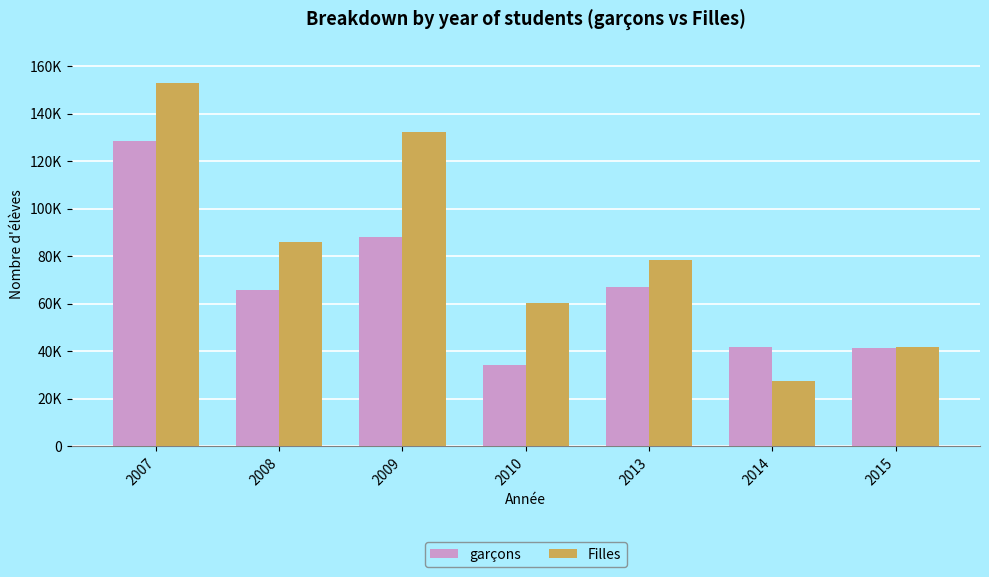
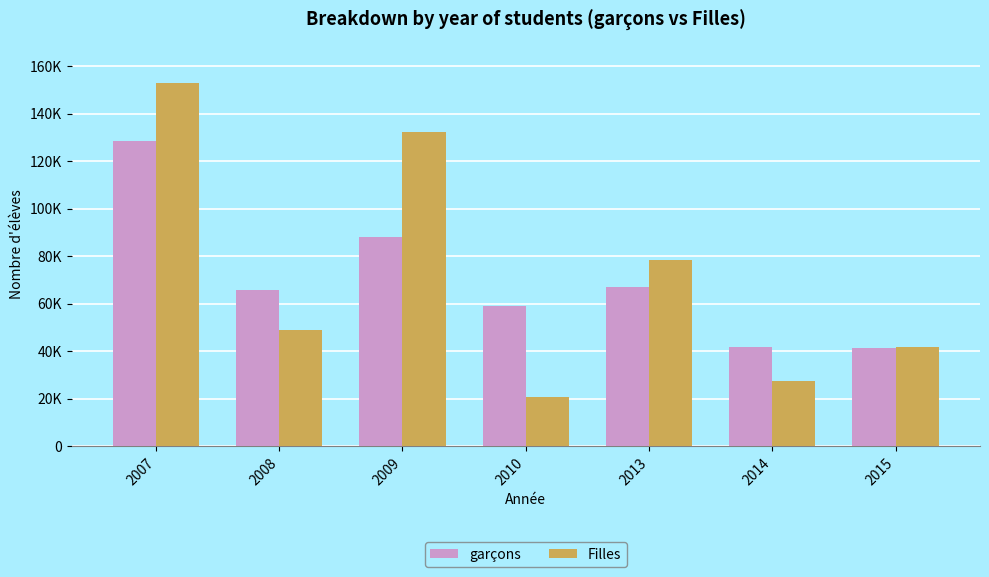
Filles, 2008: 86000 -> 49000
garçons, 2010: 34000 -> 59000
Filles, 2010: 60000 -> 21000
